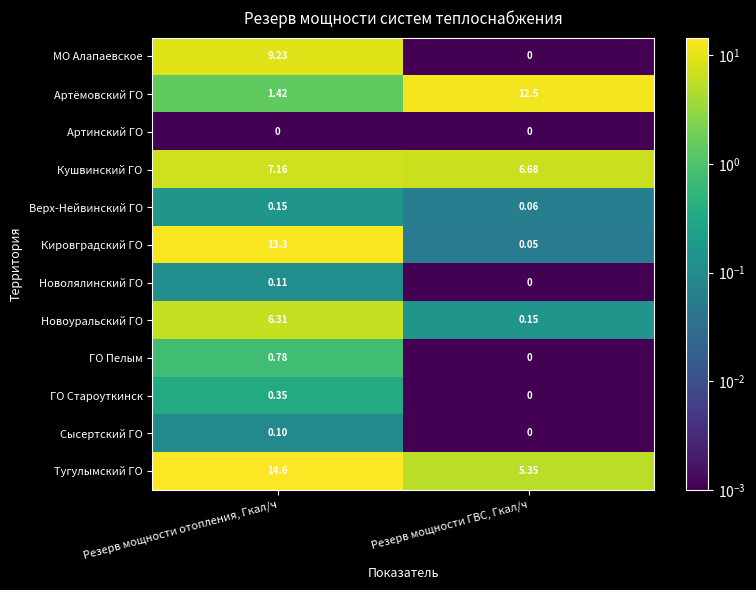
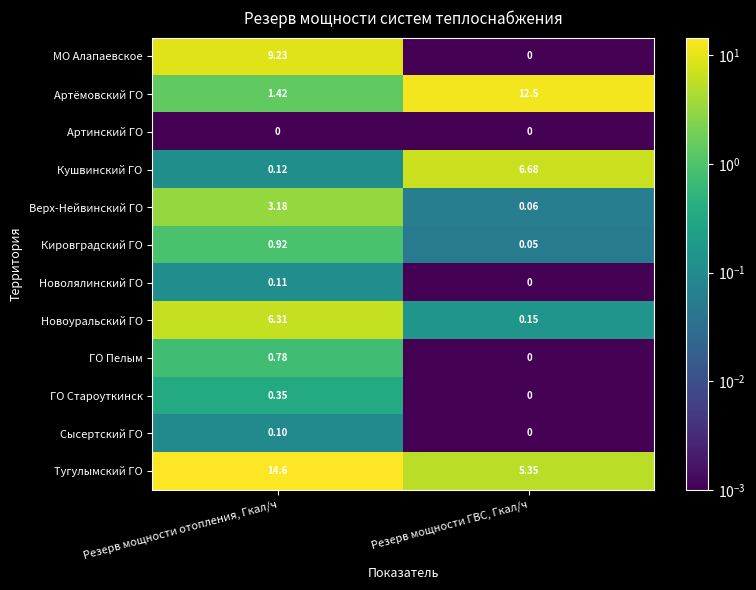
Кушвинский ГО, Резерв мощности отопления, Гкал/ч: 7.16 -> 0.12
Верх-Нейвинский ГО, Резерв мощности отопления, Гкал/ч: 0.15 -> 3.18
Кировградский ГО, Резерв мощности отопления, Гкал/ч: 13.3 -> 0.92
